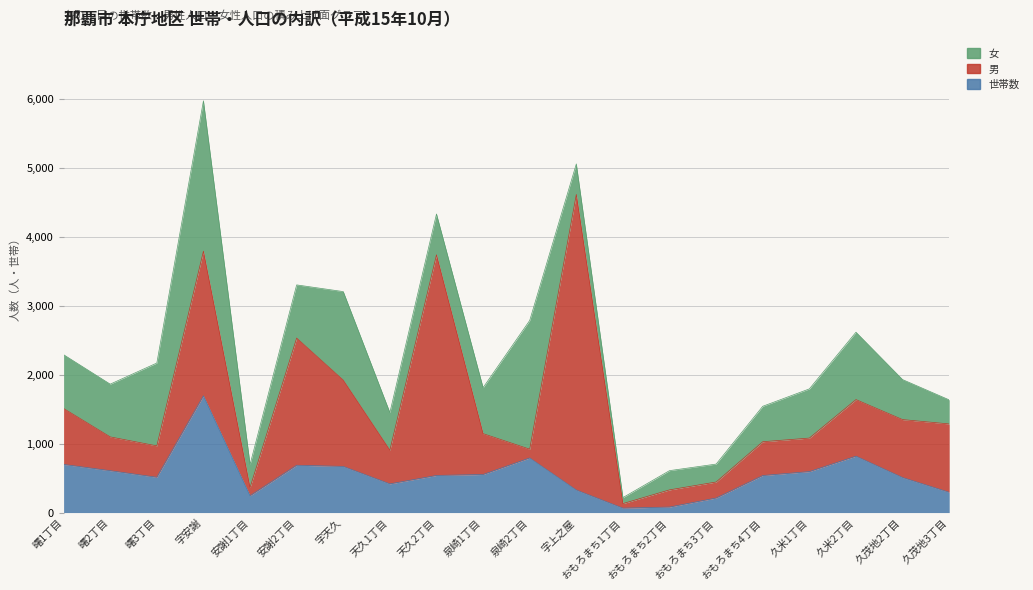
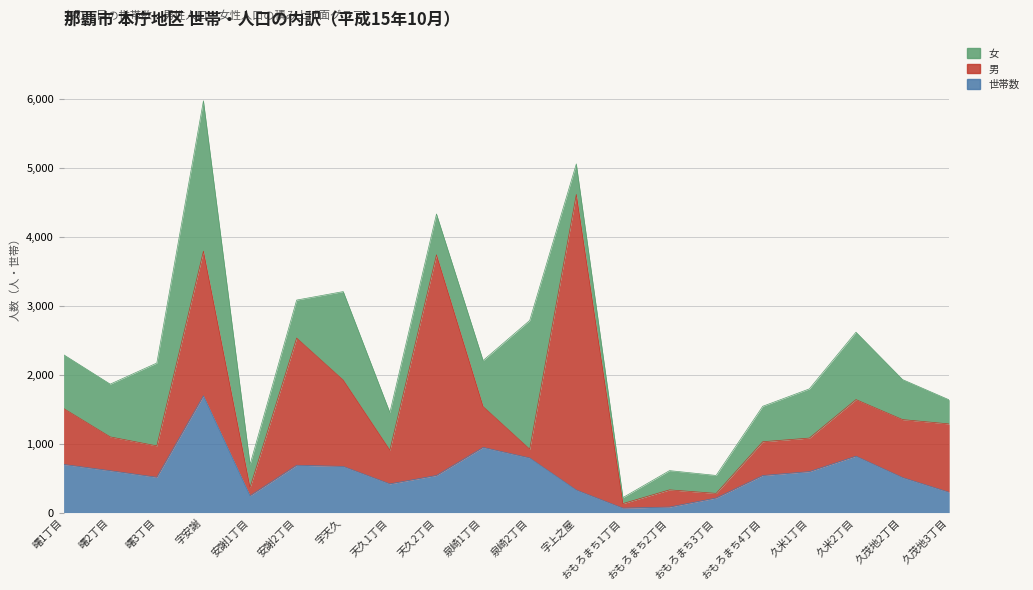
女, 安謝2丁目: 800 -> 600
世帯数, 泉崎1丁目: 600 -> 900
男, おもろまち3丁目: 200 -> 100
